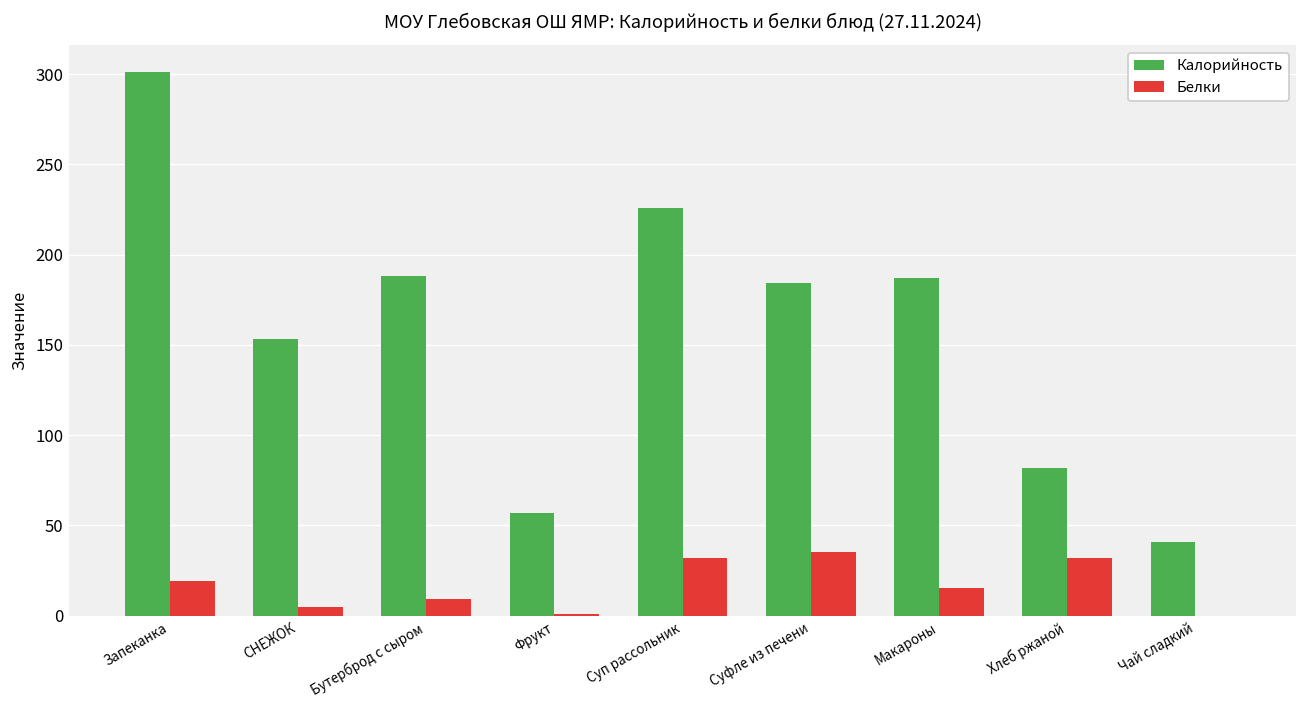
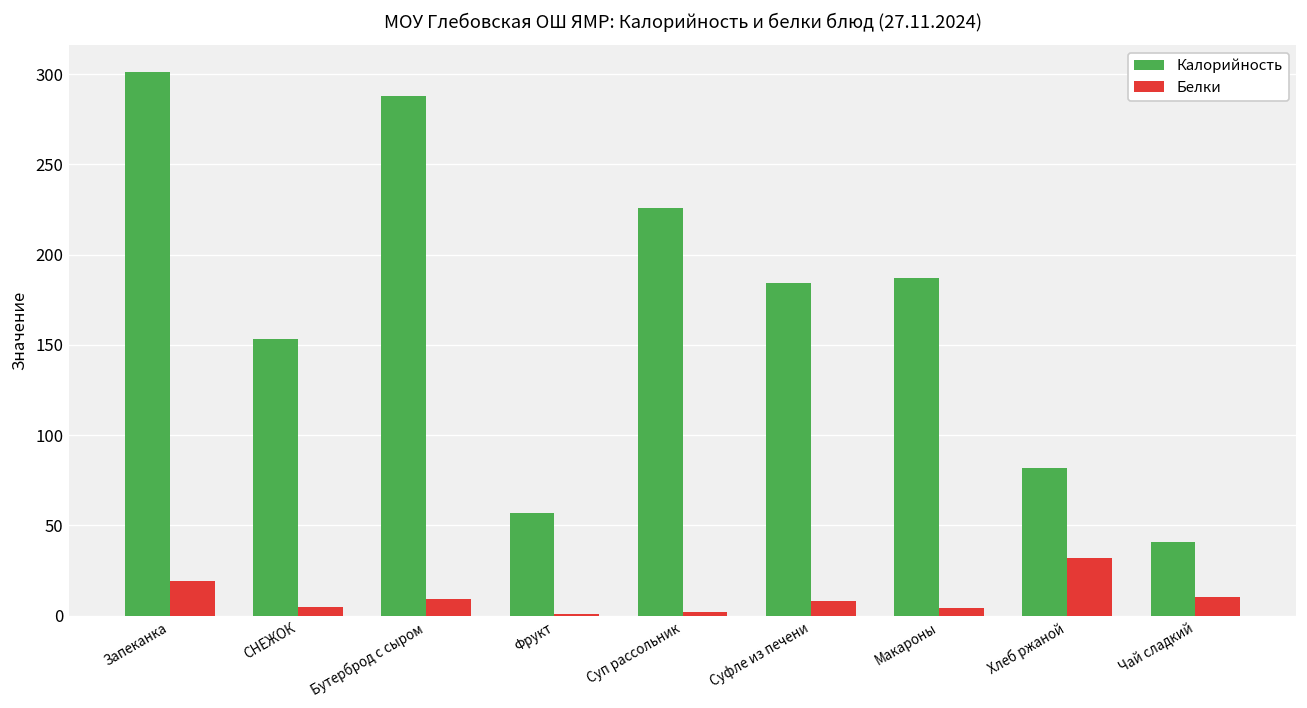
Калорийность, Бутерброд с сыром: 188 -> 288
Белки, Суп рассольник: 32 -> 2
Белки, Суфле из печени: 35 -> 8
Белки, Макароны: 15 -> 4
Белки, Чай сладкий: 0 -> 10
